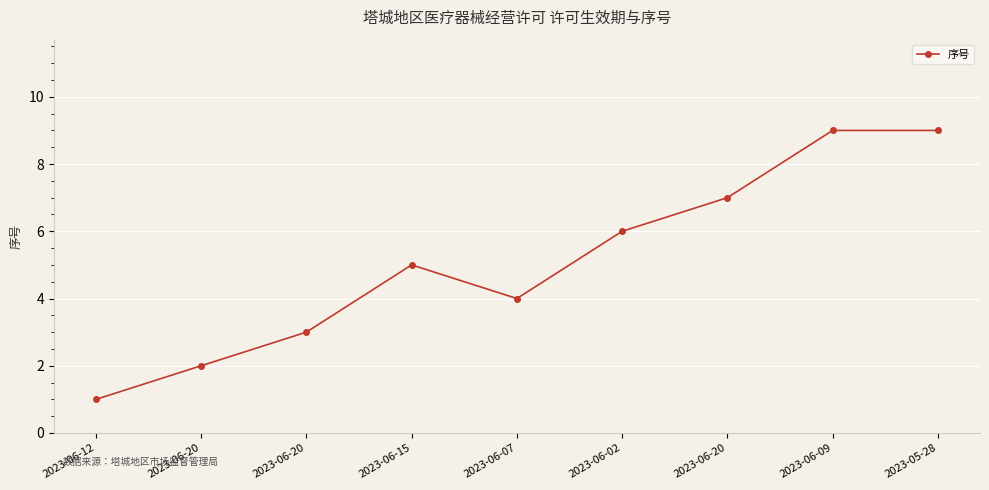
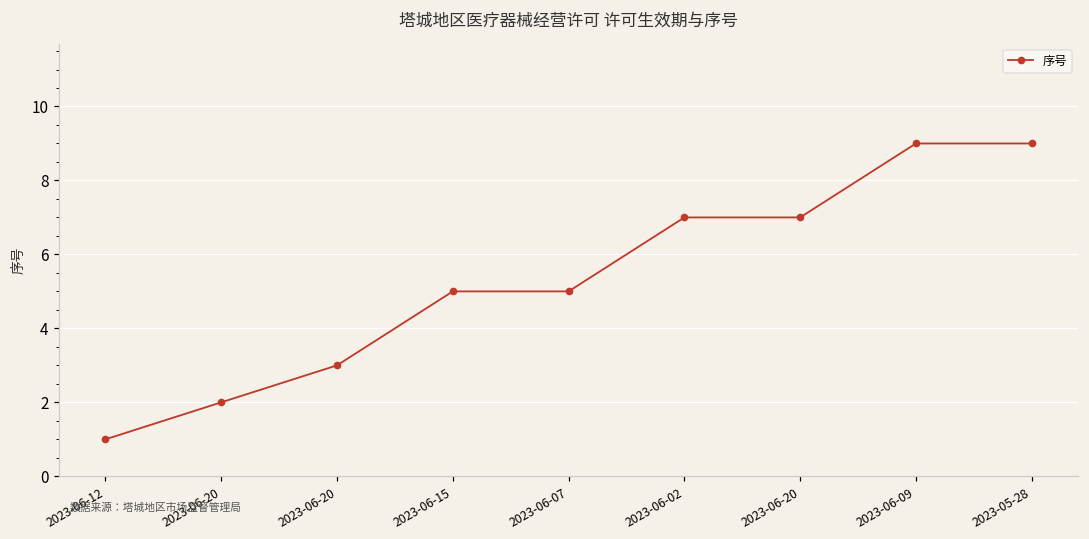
2023-06-07: 4 -> 5
2023-06-02: 6 -> 7
